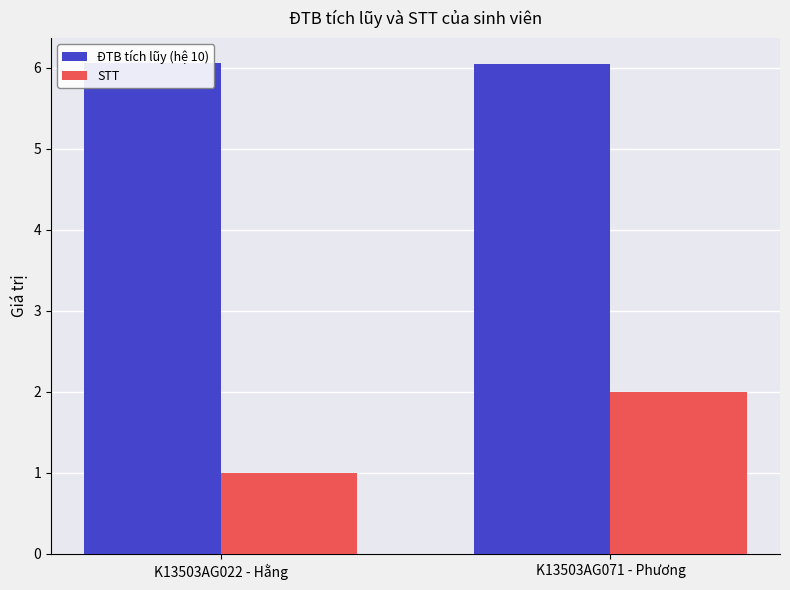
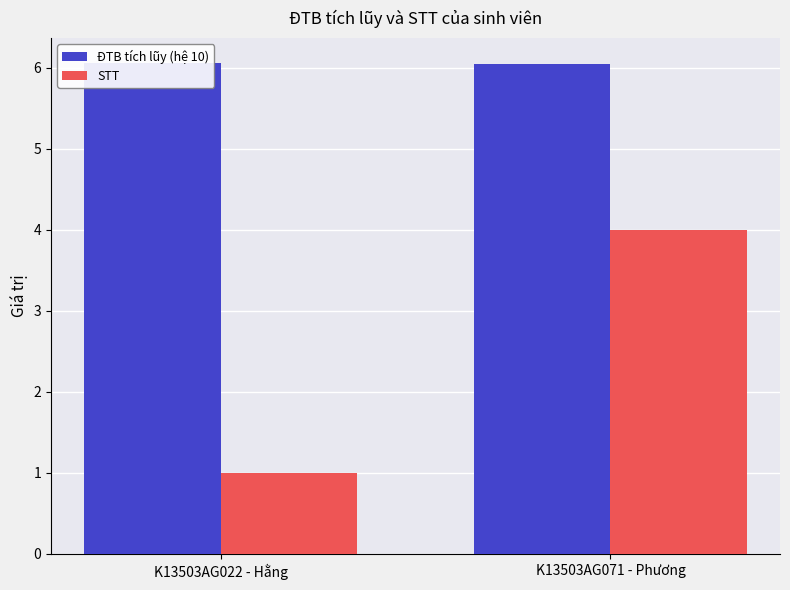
STT, K13503AG071 - Phương: 2 -> 4
